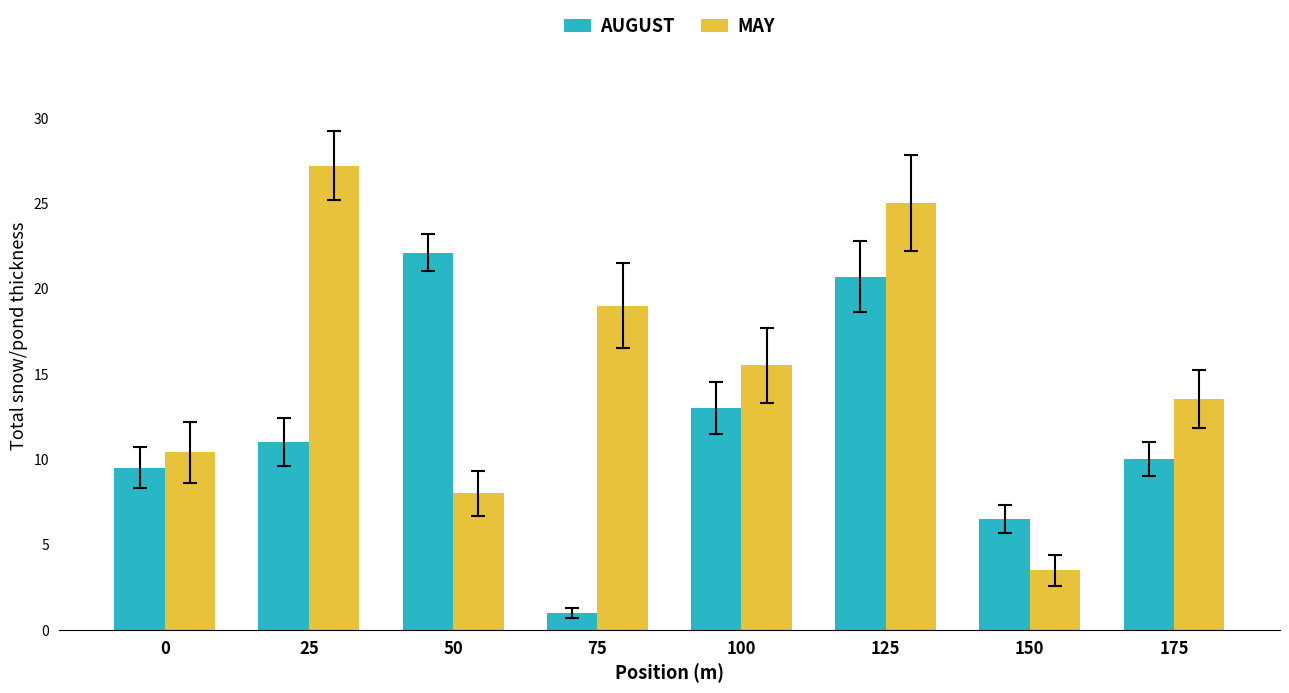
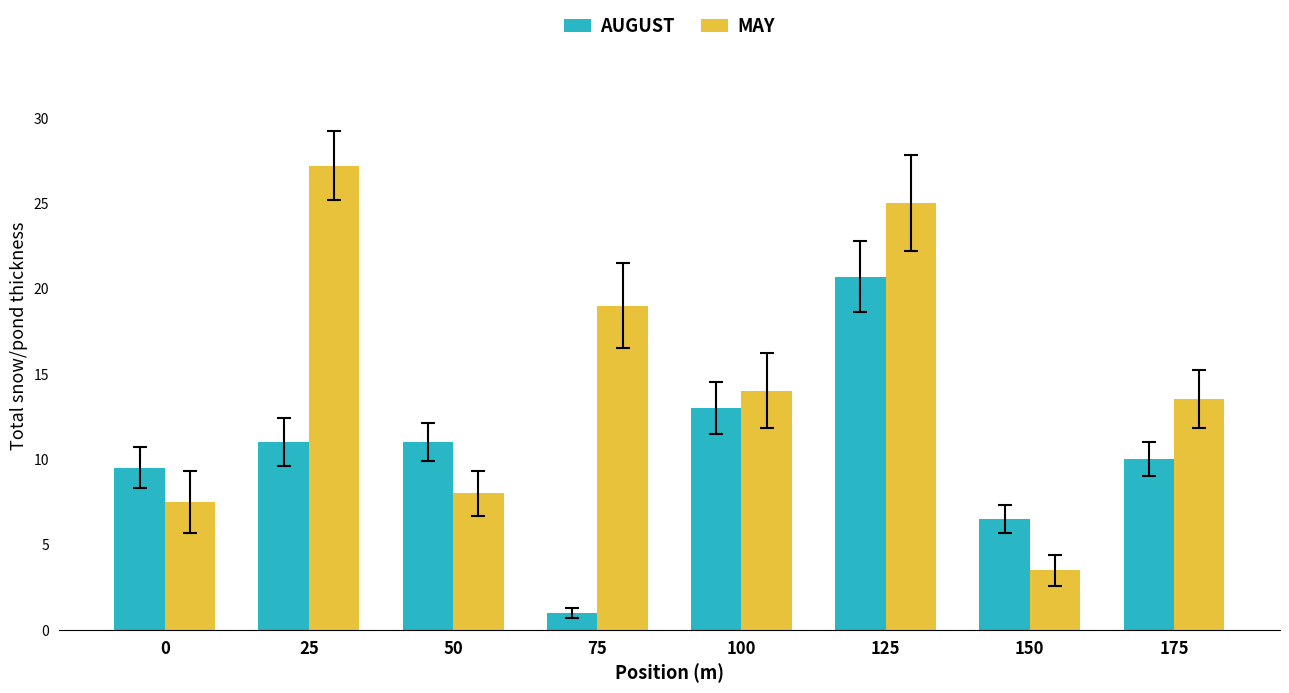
MAY, 0: 10.4 -> 7.5
AUGUST, 50: 22.1 -> 11.0
MAY, 100: 15.5 -> 14.0
